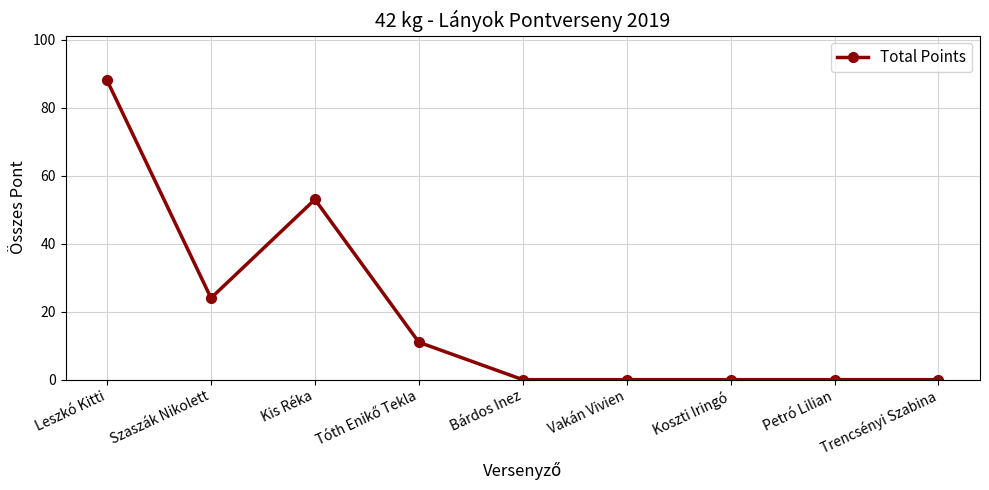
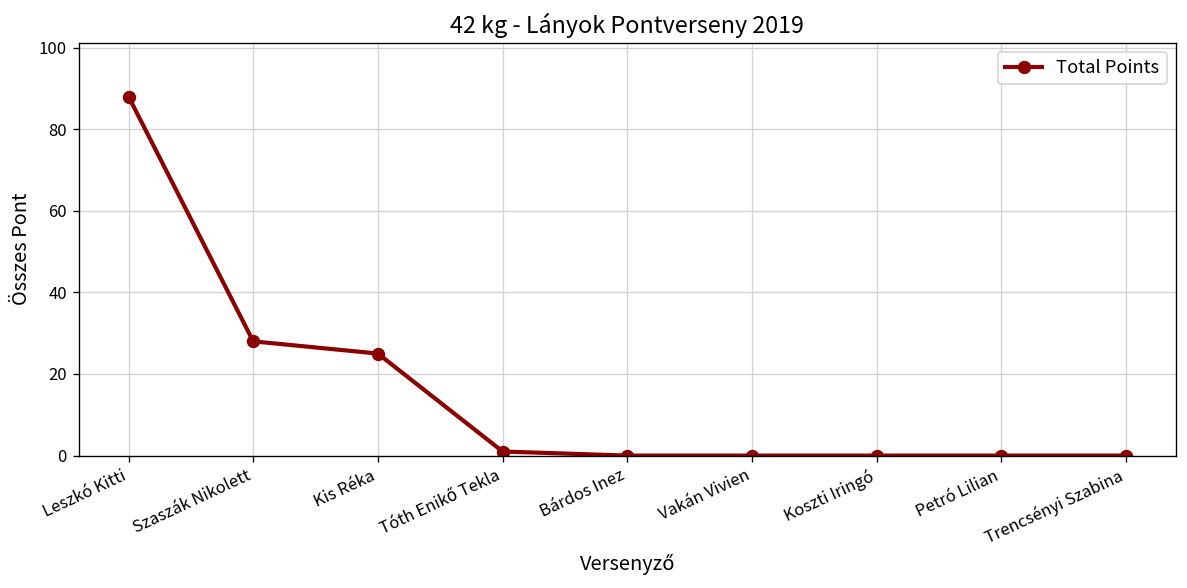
Szaszák Nikolett: 24 -> 28
Kis Réka: 53 -> 25
Tóth Enikő Tekla: 11 -> 1
